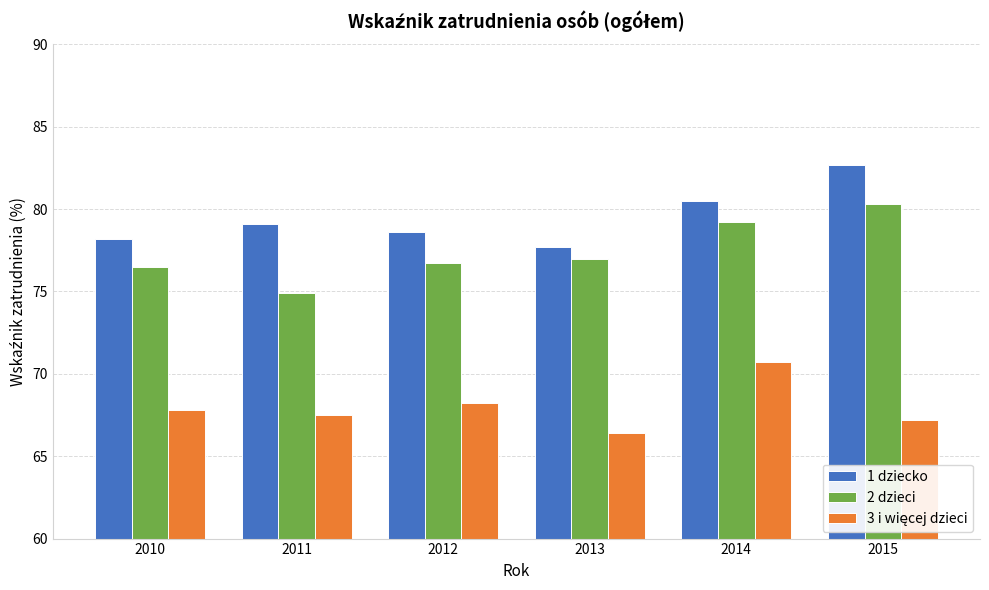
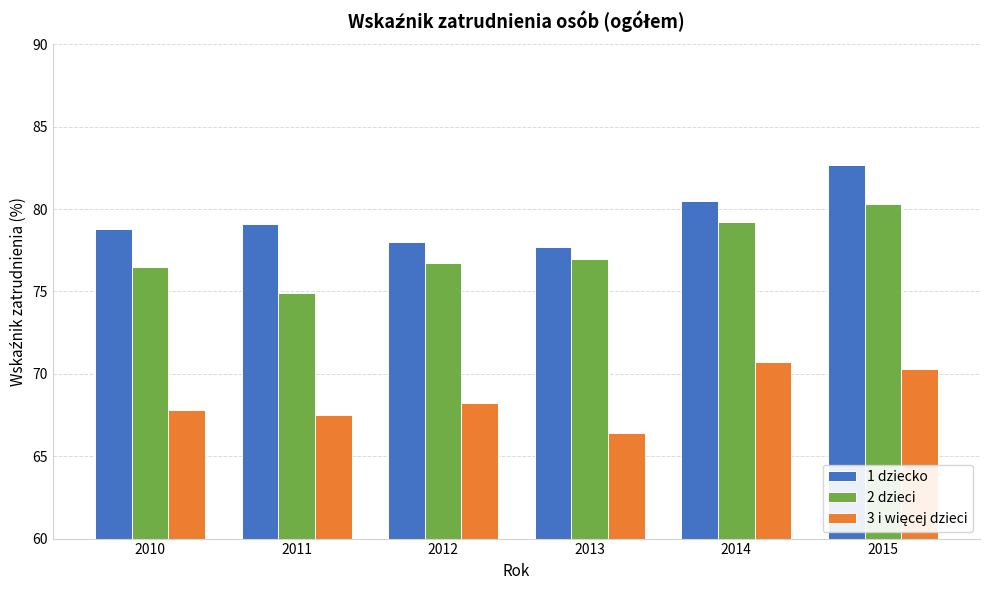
1 dziecko, 2010: 78.2 -> 78.8
1 dziecko, 2012: 78.6 -> 78.0
3 i więcej dzieci, 2015: 67.2 -> 70.3
